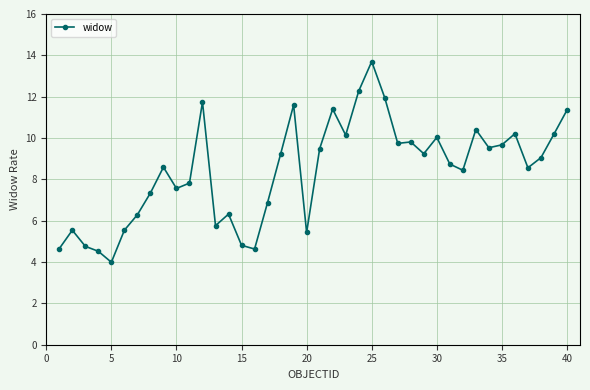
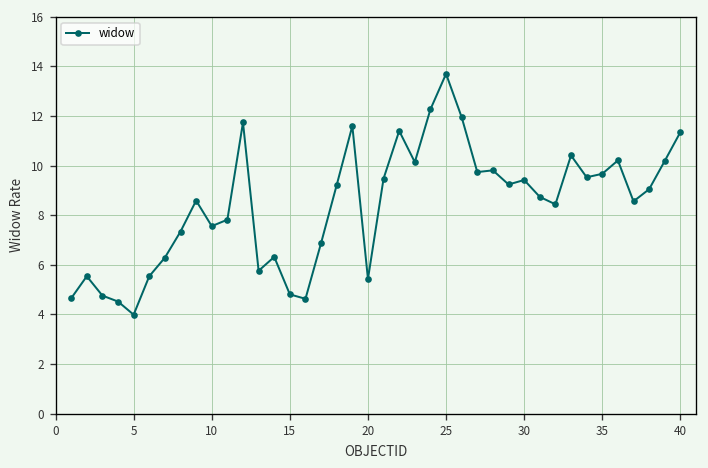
30: 10.0 -> 9.4
